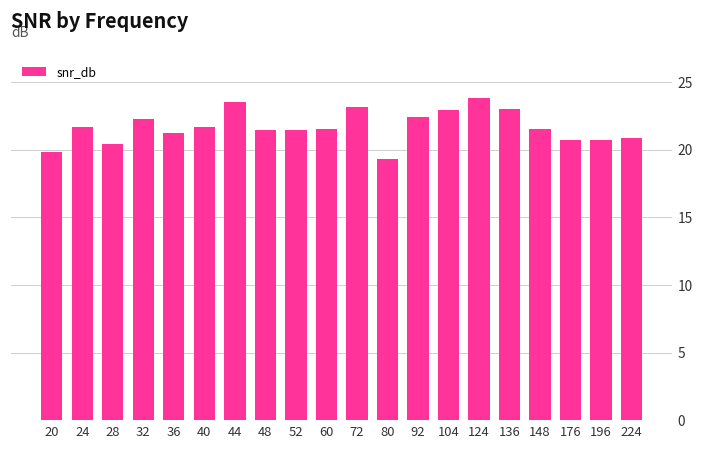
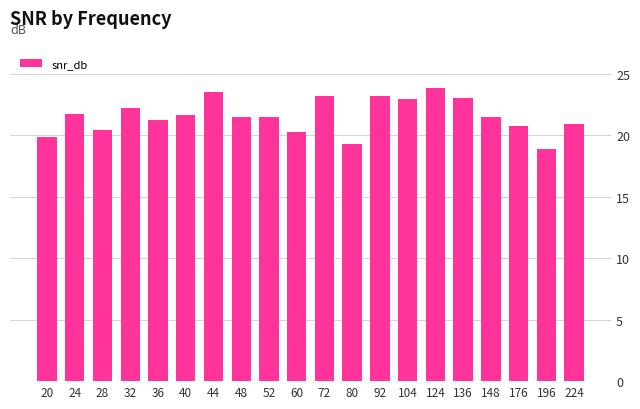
60: 21.5 -> 20.3
92: 22.4 -> 23.1
196: 20.7 -> 18.9
